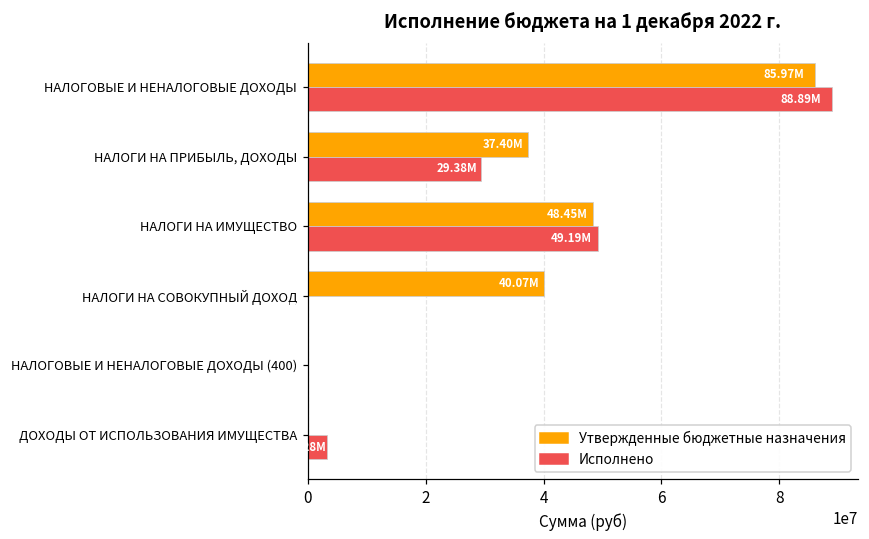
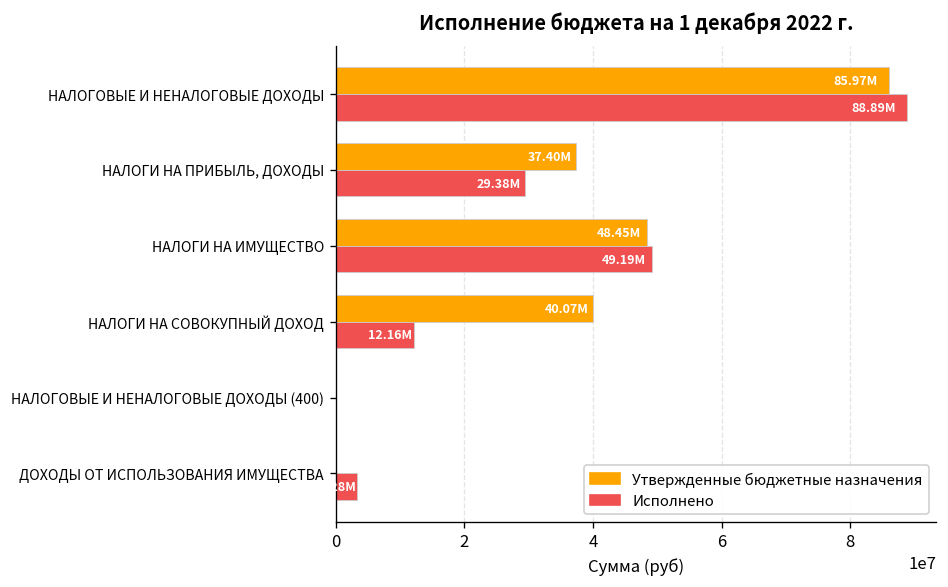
Исполнено, НАЛОГИ НА СОВОКУПНЫЙ ДОХОД: 0 -> 12000000
